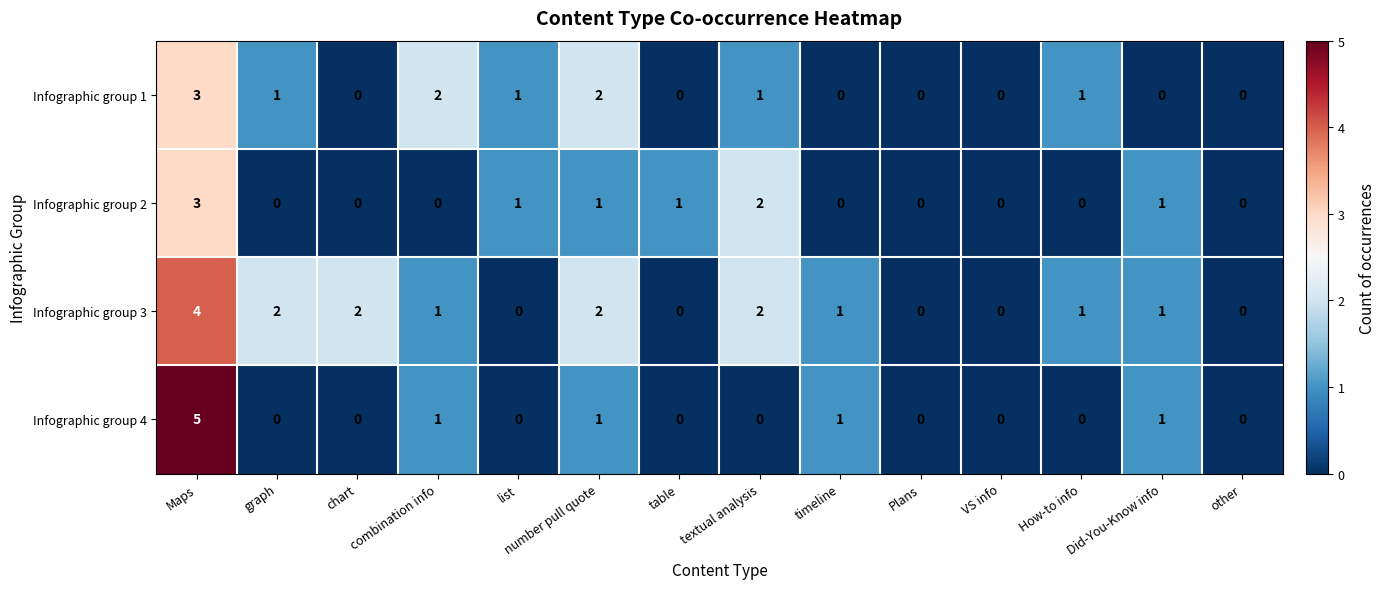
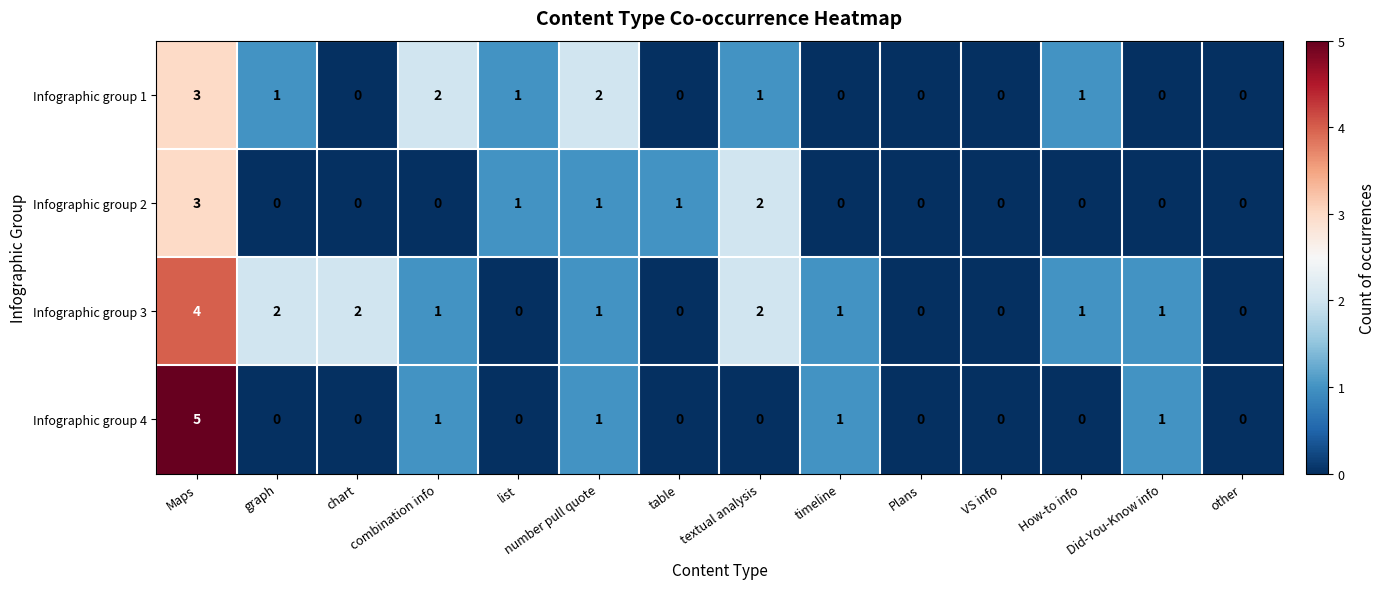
Infographic group 2, Did-You-Know info: 1 -> 0
Infographic group 3, number pull quote: 2 -> 1
